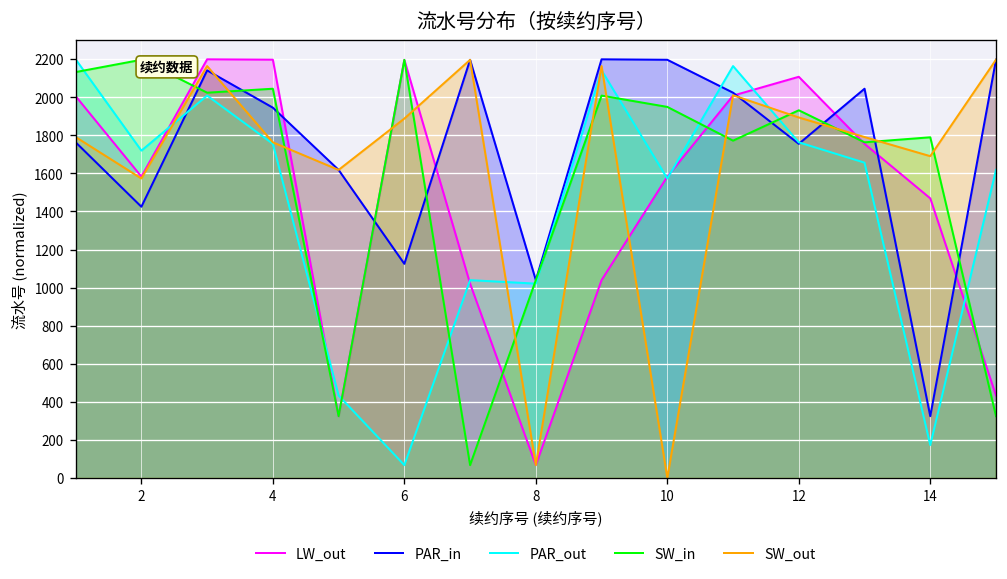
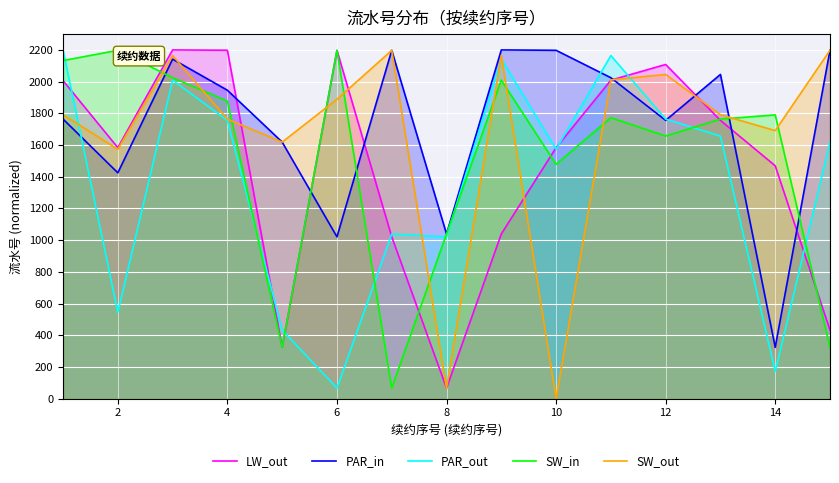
PAR_out, 2: 1720 -> 550
SW_in, 4: 2050 -> 1880
PAR_in, 6: 1120 -> 1020
SW_in, 10: 1950 -> 1480
SW_in, 12: 1930 -> 1660
SW_out, 12: 1890 -> 2050
